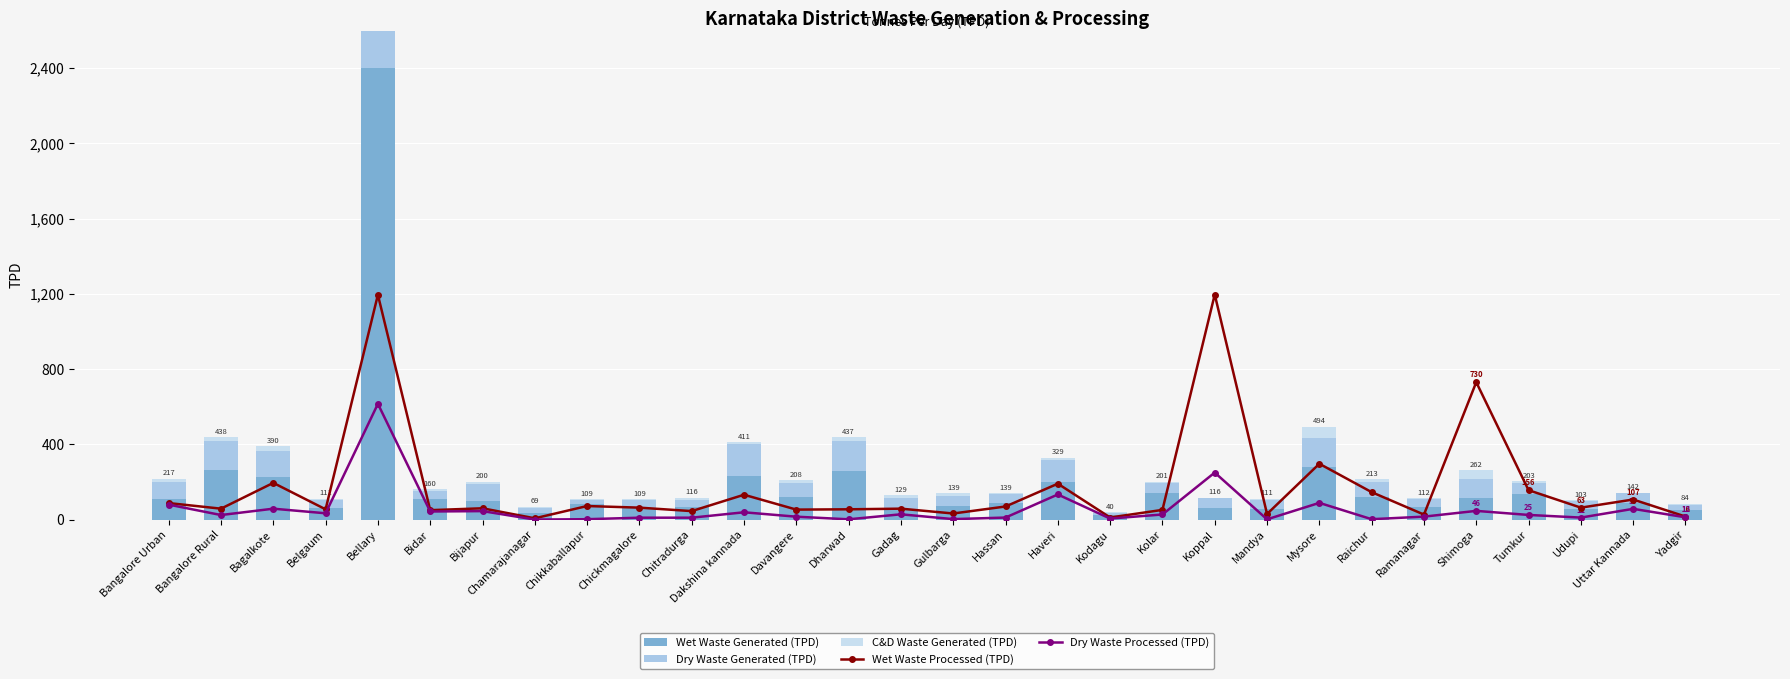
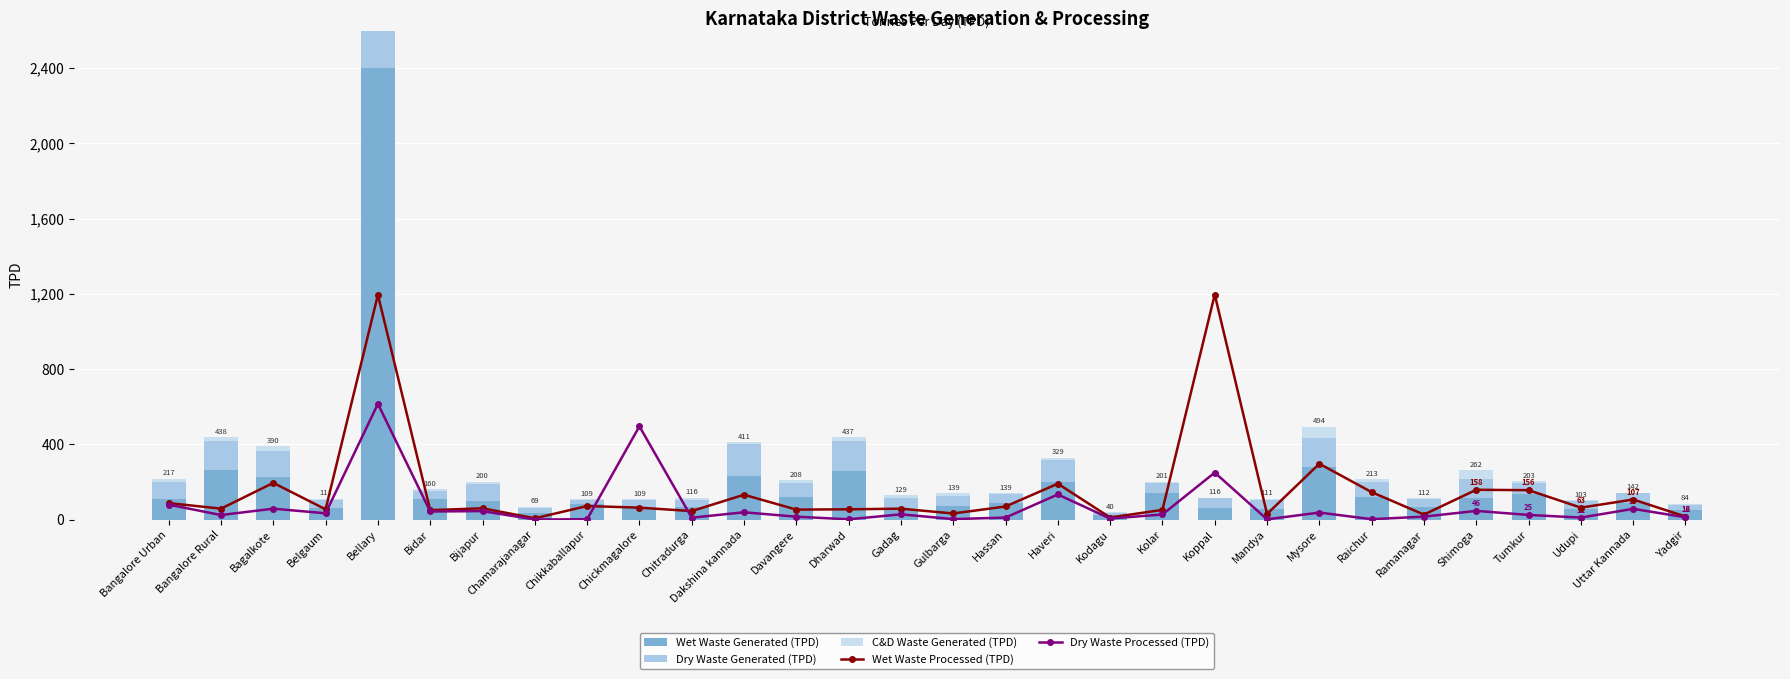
Dry Waste Processed (TPD), Chickmagalore: 10 -> 500
Dry Waste Processed (TPD), Mysore: 90 -> 40
Wet Waste Processed (TPD), Shimoga: 730 -> 158
